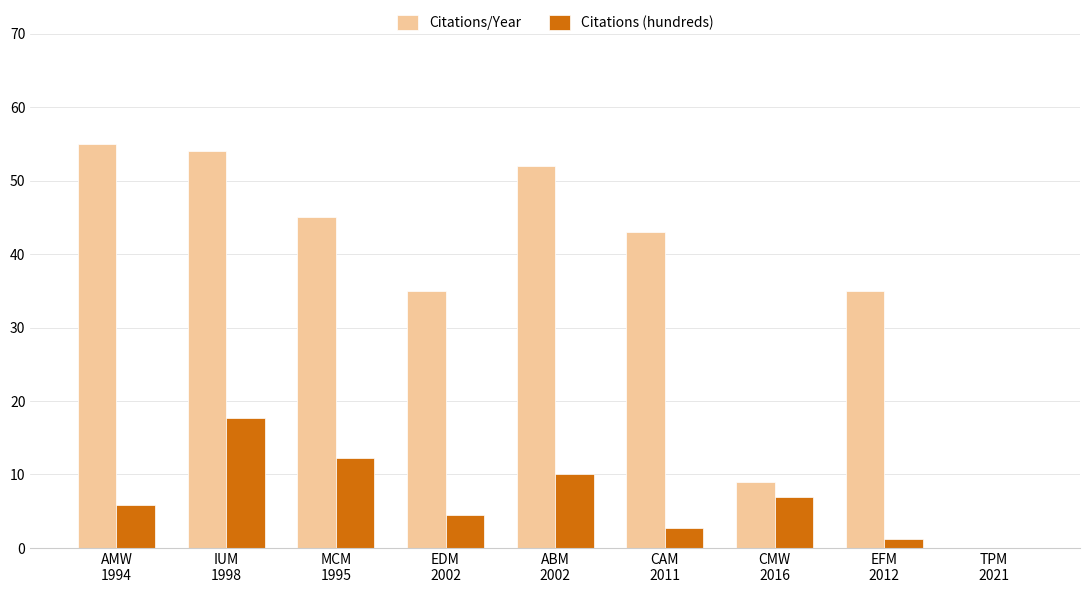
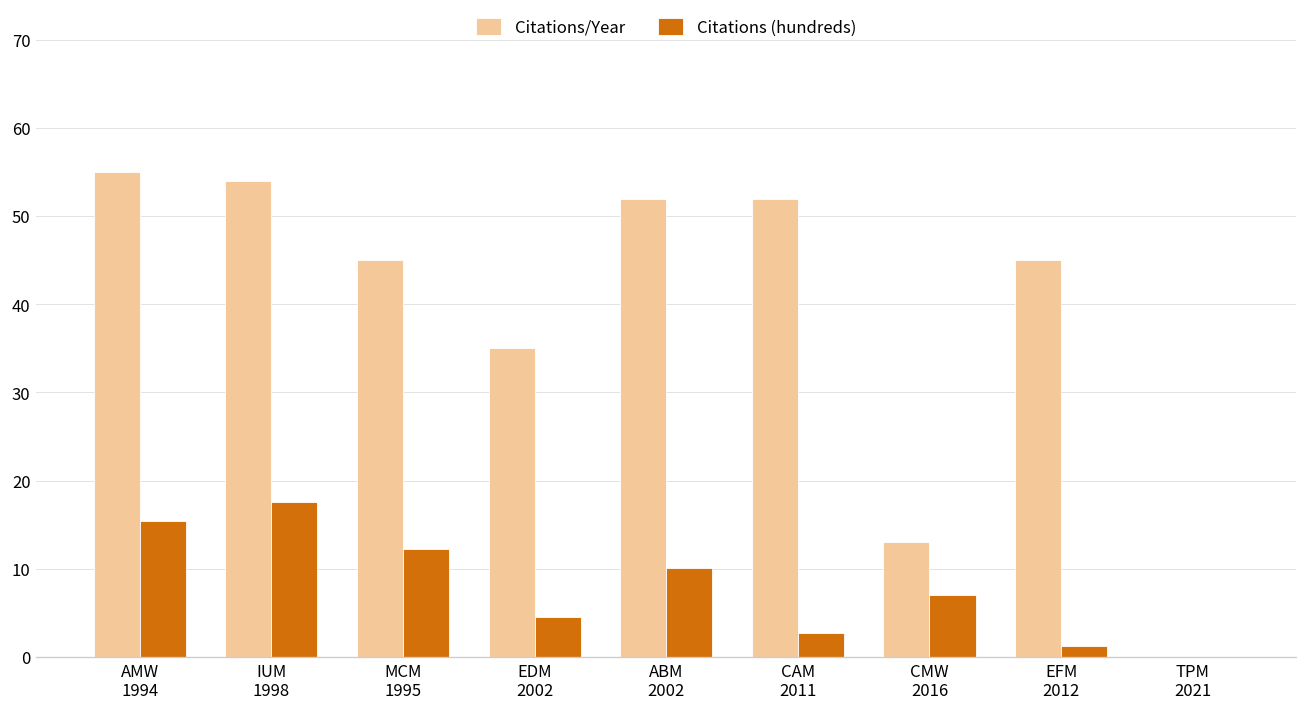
Citations (hundreds), AMW 1994: 6 -> 15
Citations/Year, CAM 2011: 43 -> 52
Citations/Year, CMW 2016: 9 -> 13
Citations/Year, EFM 2012: 35 -> 45
